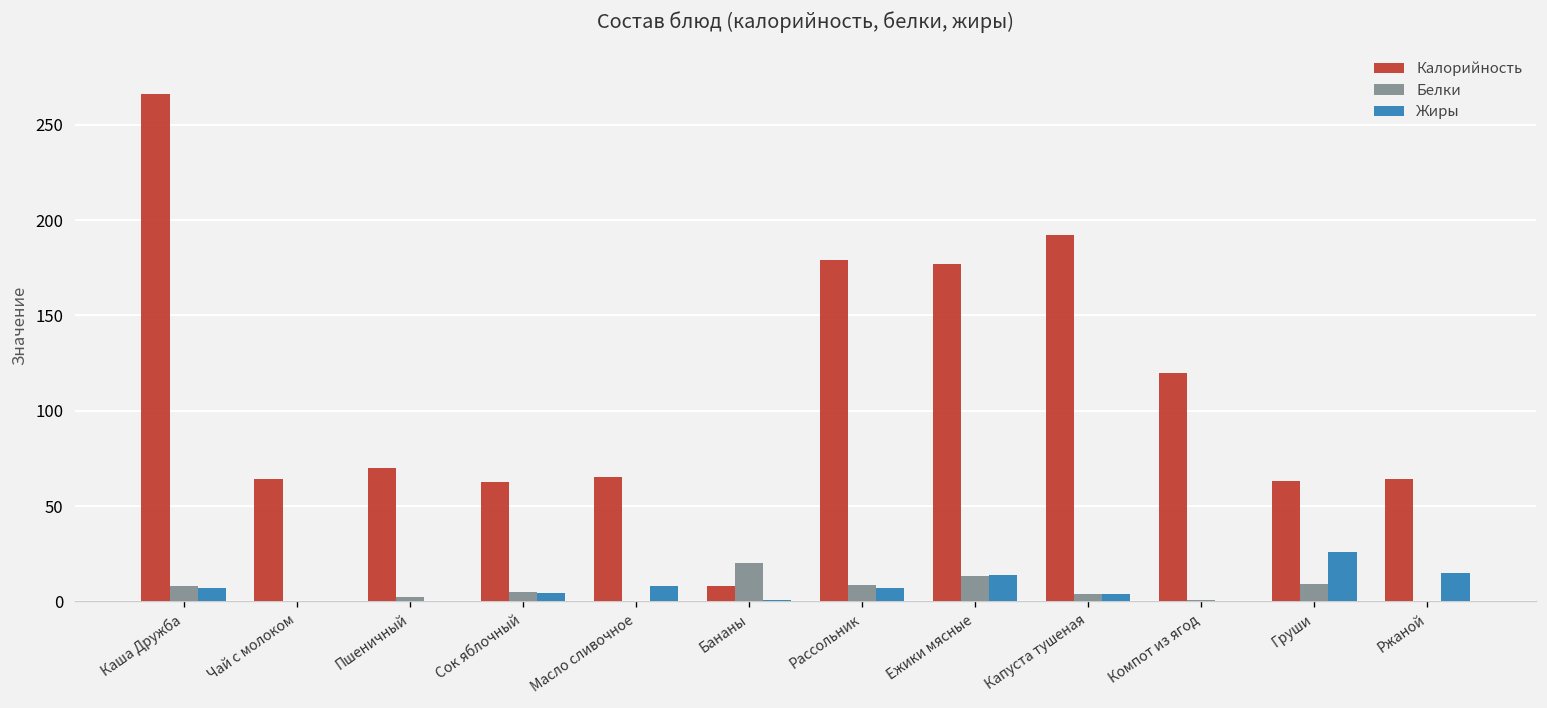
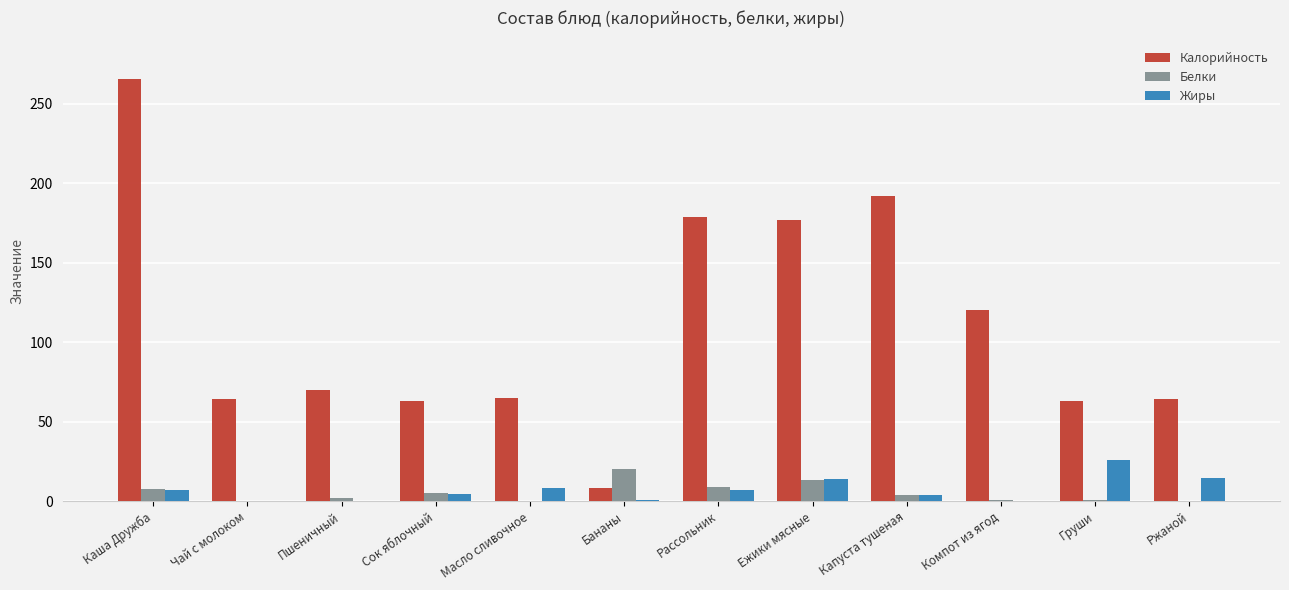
Белки, Груши: 9 -> 1
